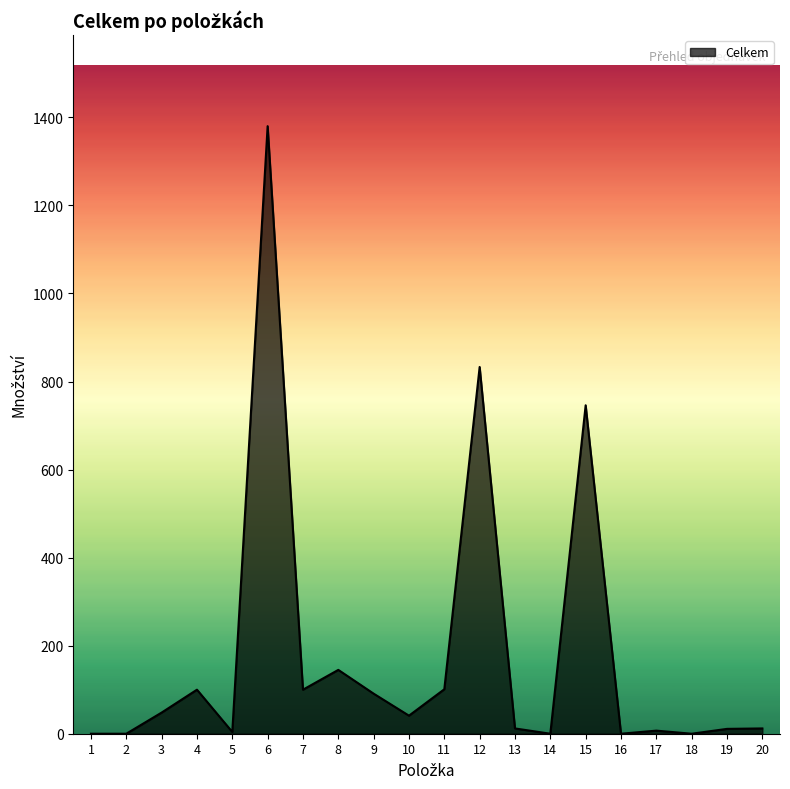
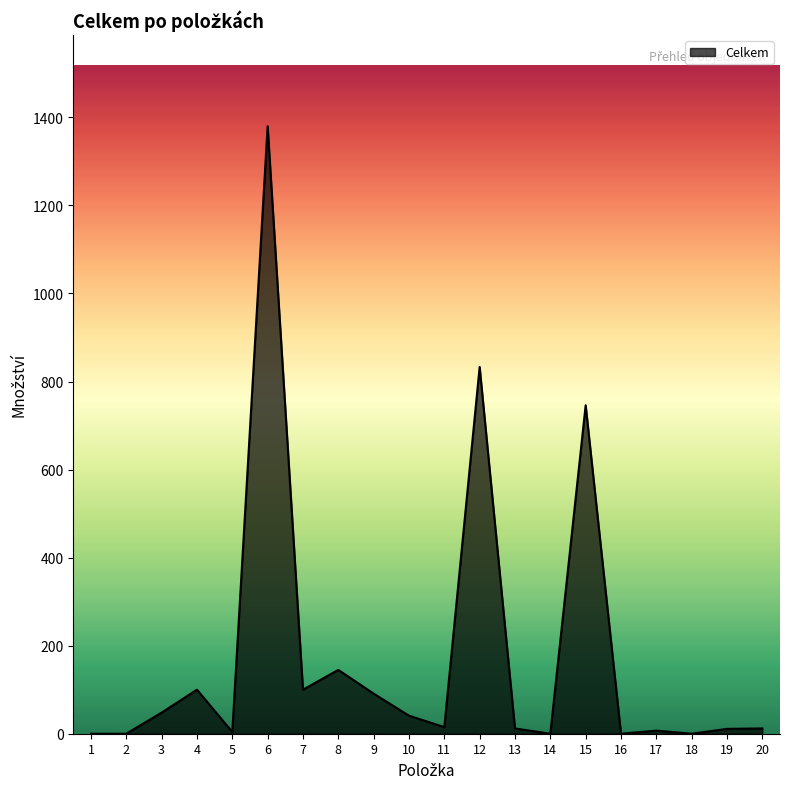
11: 100 -> 20
